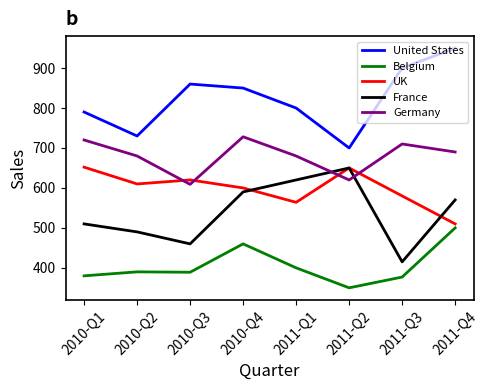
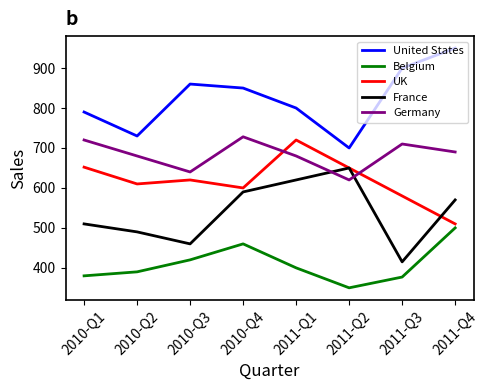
Belgium, 2010-Q3: 390 -> 420
Germany, 2010-Q3: 610 -> 640
UK, 2011-Q1: 560 -> 720
